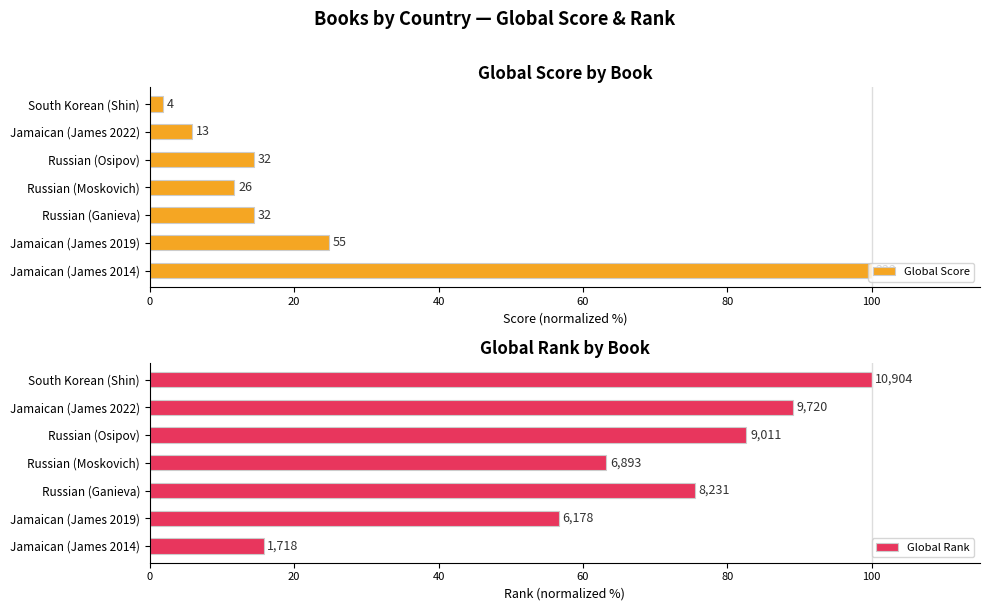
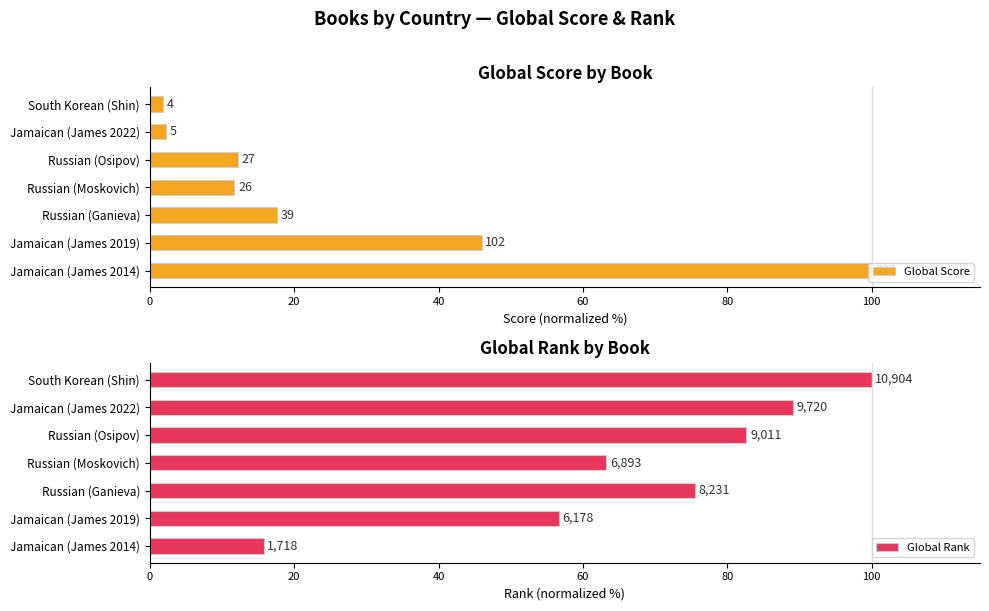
Global Score by Book, Jamaican (James 2022): 13 -> 5
Global Score by Book, Russian (Osipov): 32 -> 27
Global Score by Book, Russian (Ganieva): 32 -> 39
Global Score by Book, Jamaican (James 2019): 55 -> 102
